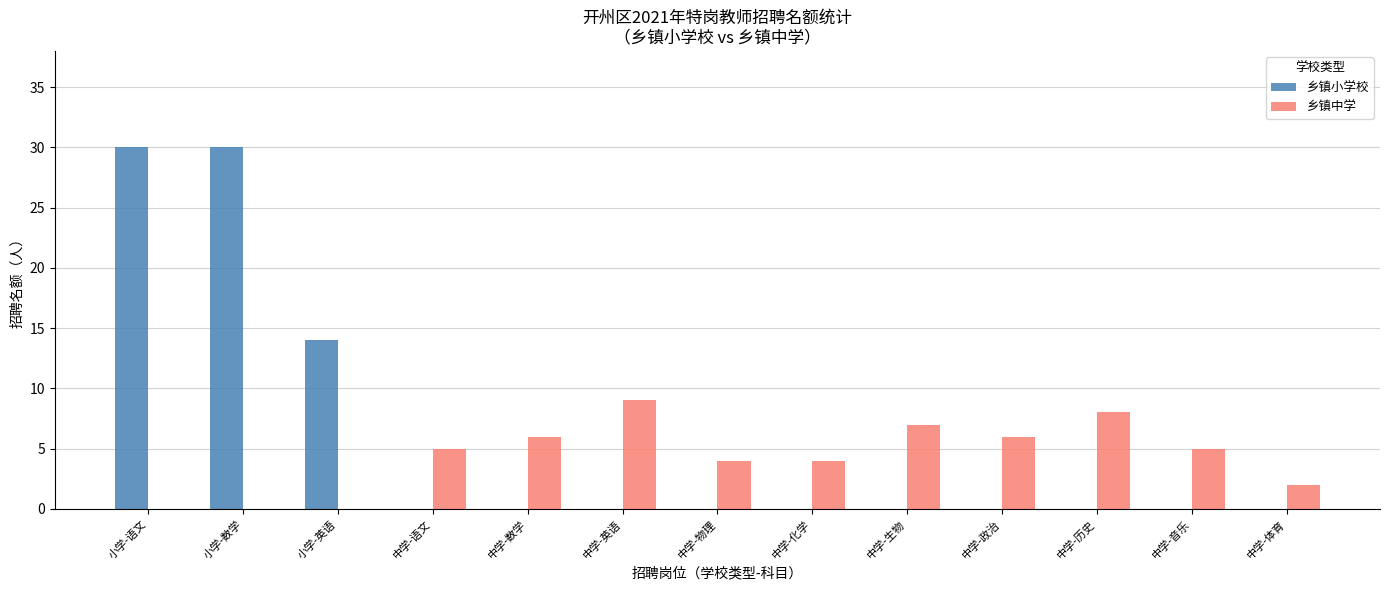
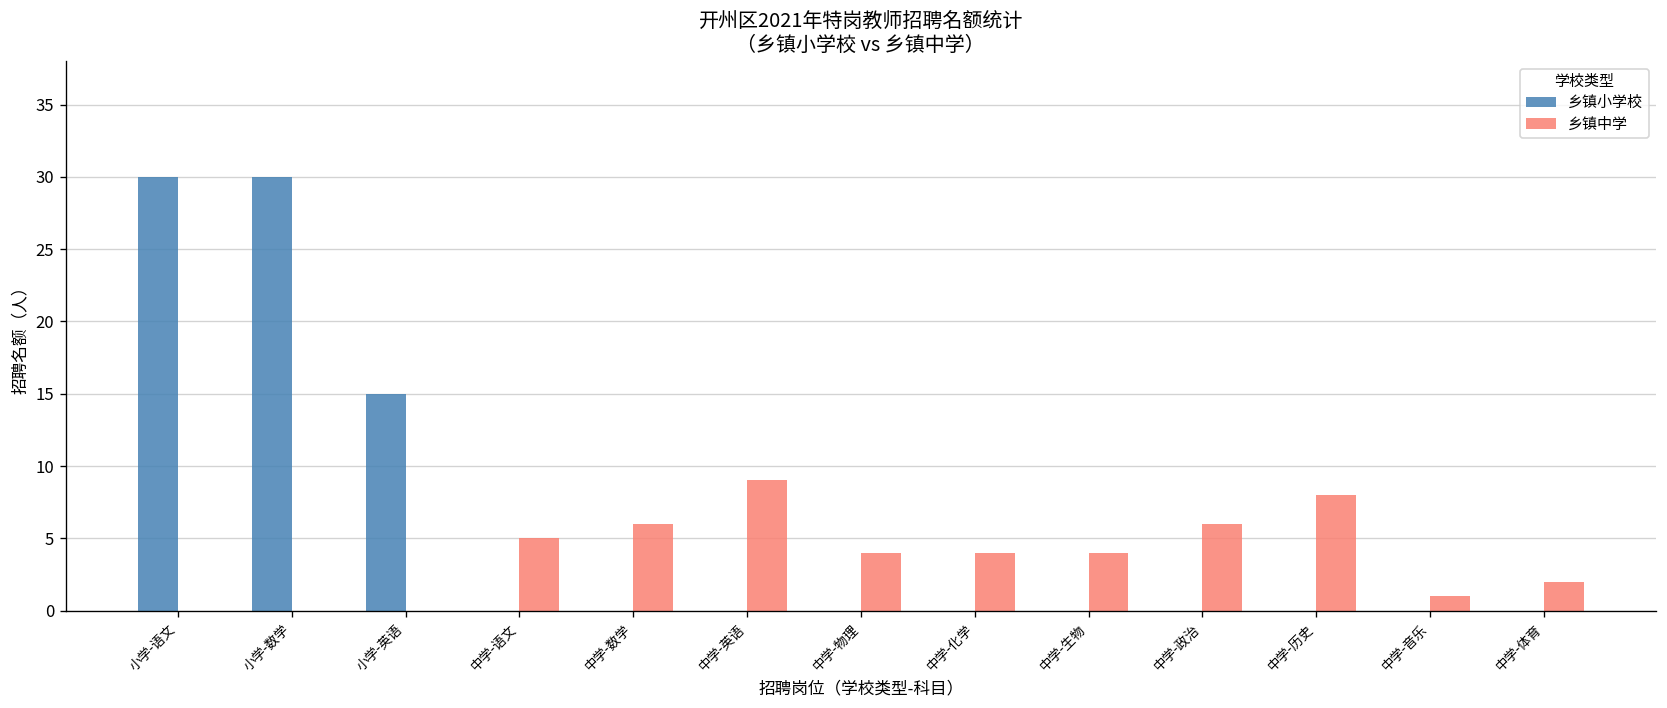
乡镇小学校, 小学-英语: 14 -> 15
乡镇中学, 中学-生物: 7 -> 4
乡镇中学, 中学-音乐: 5 -> 1
